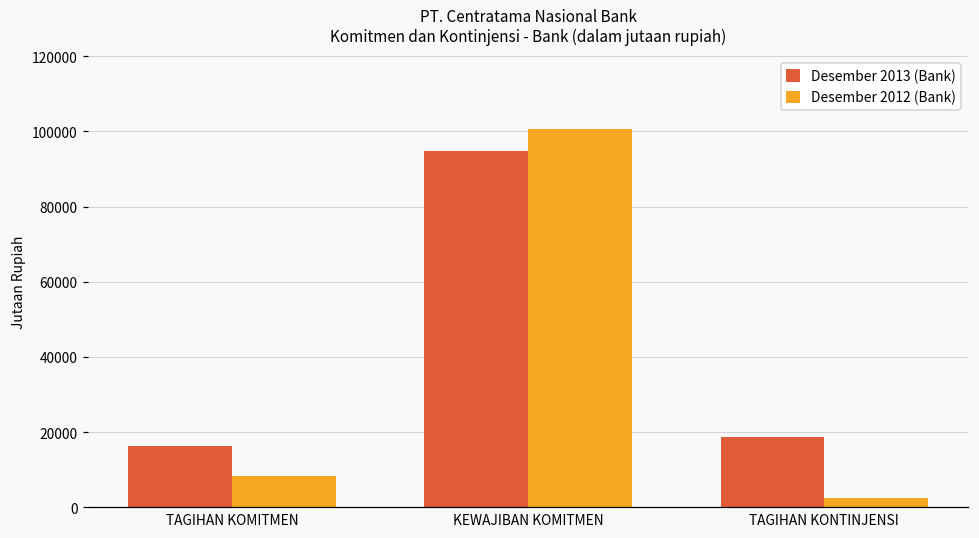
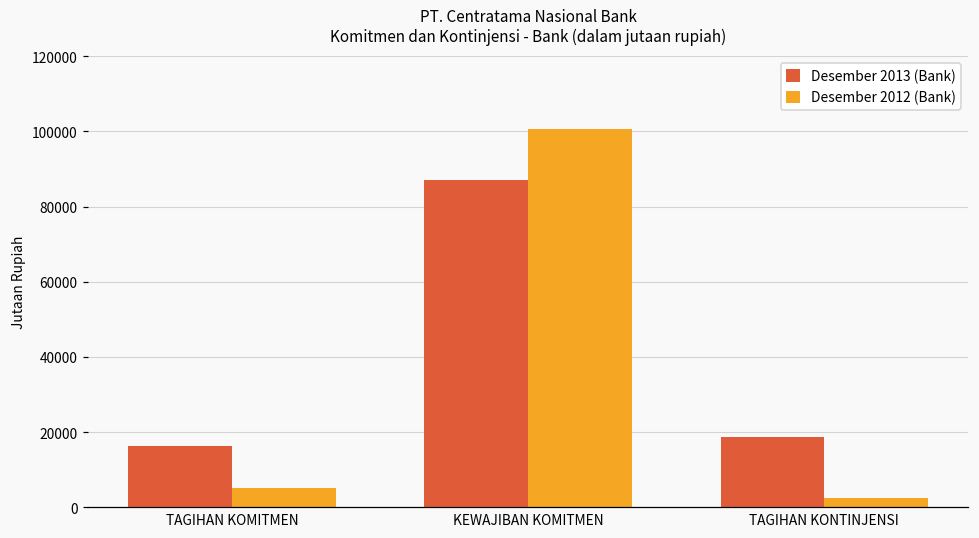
Desember 2012 (Bank), TAGIHAN KOMITMEN: 8000 -> 5000
Desember 2013 (Bank), KEWAJIBAN KOMITMEN: 95000 -> 87000
